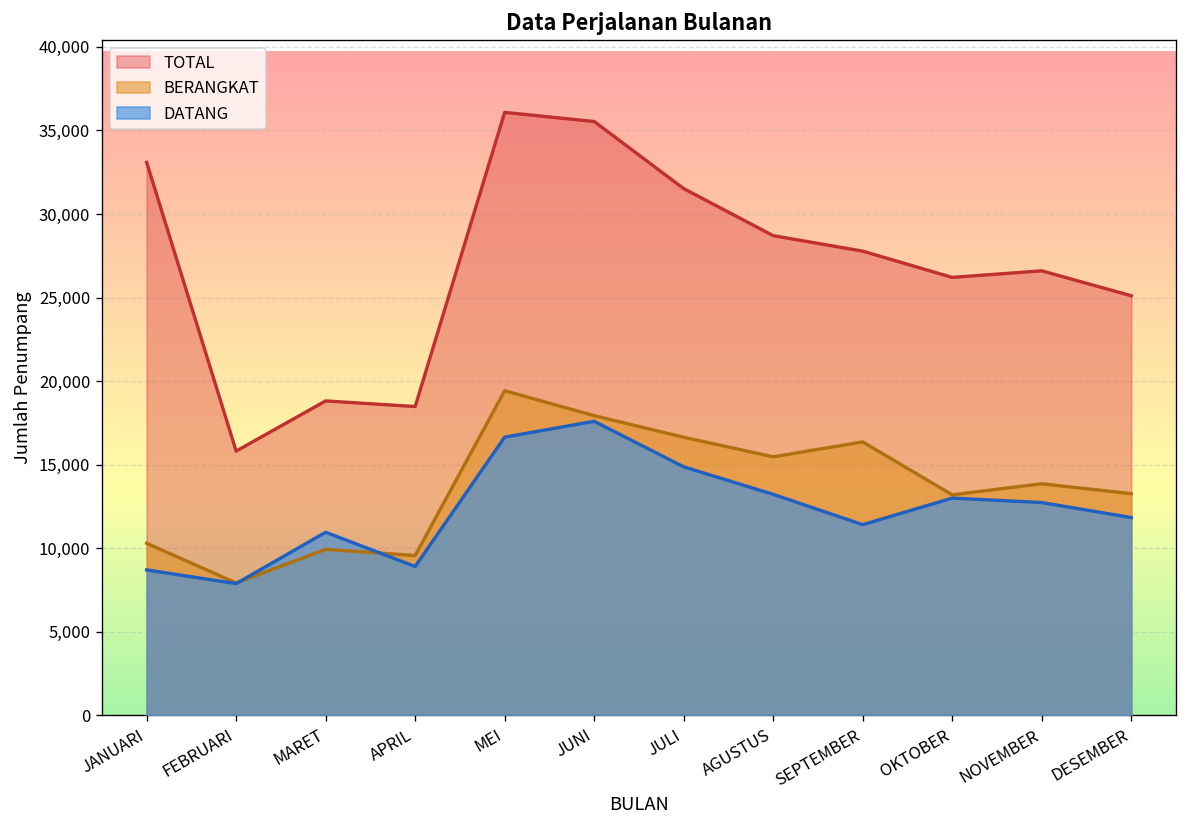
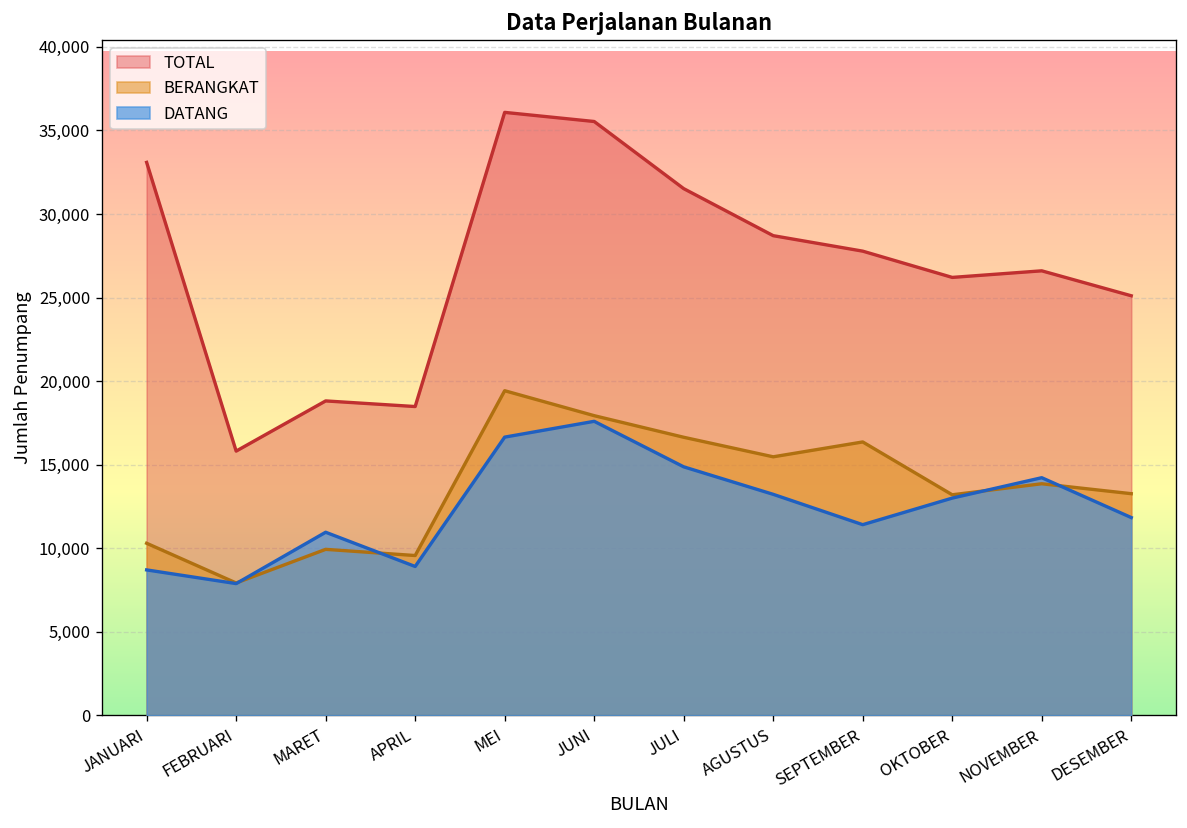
DATANG, NOVEMBER: 12,700 -> 14,200
